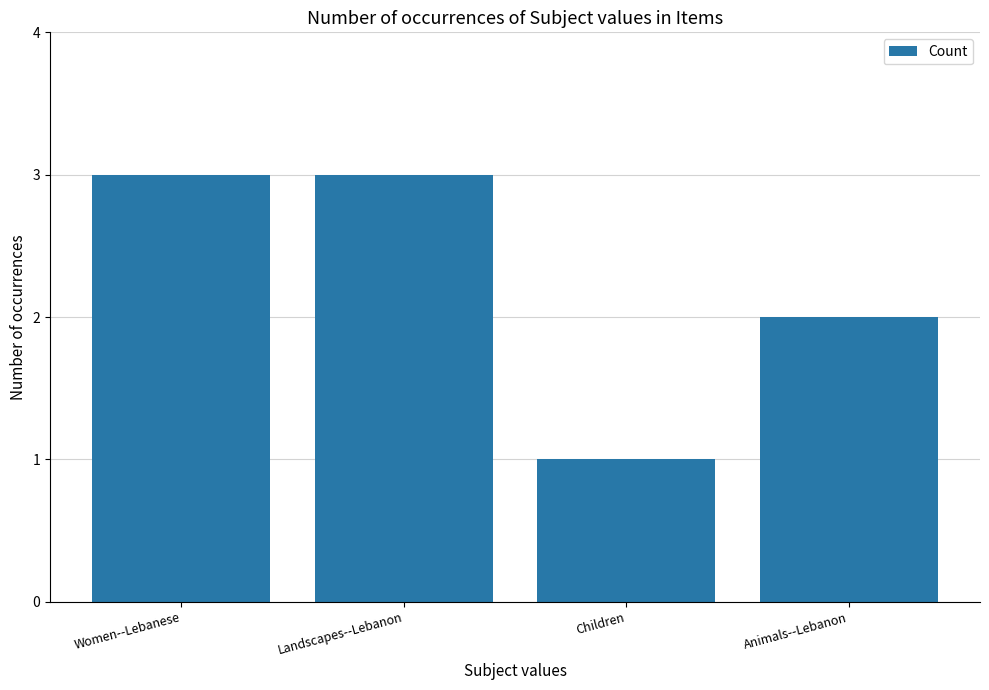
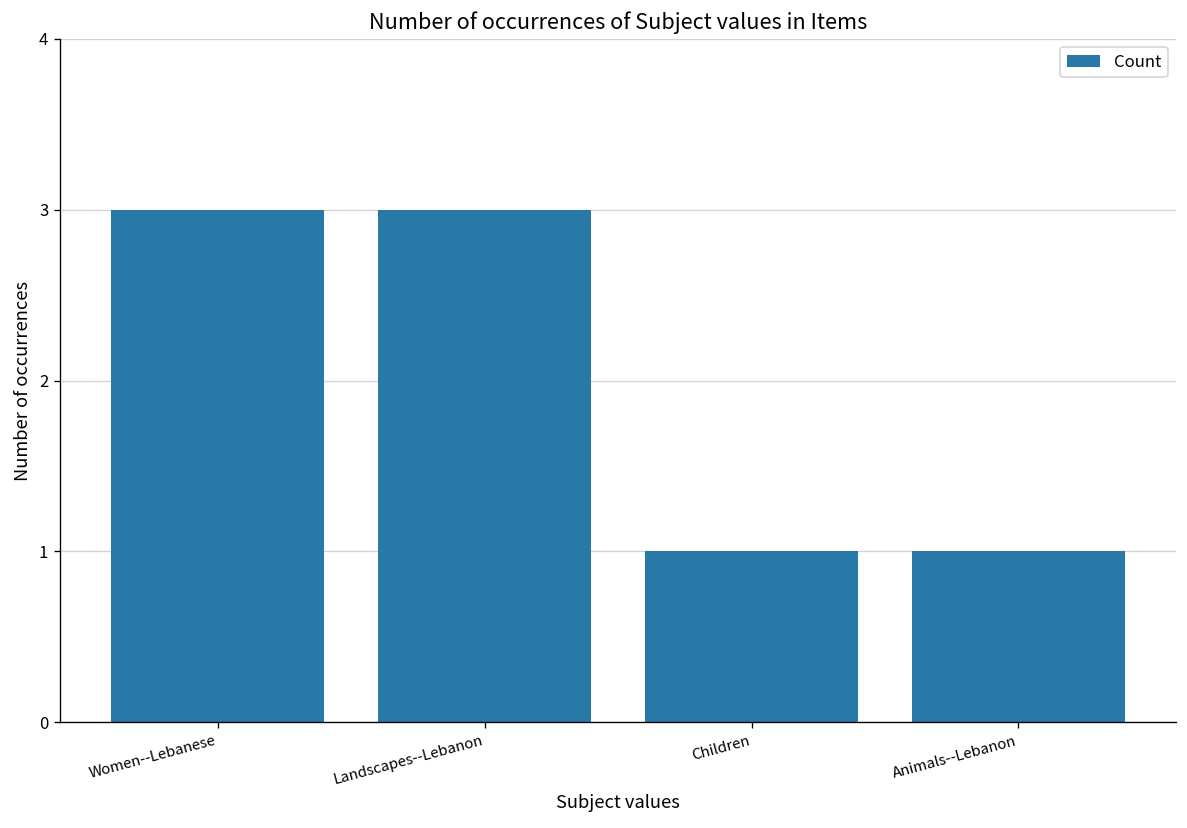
Animals--Lebanon: 2 -> 1
